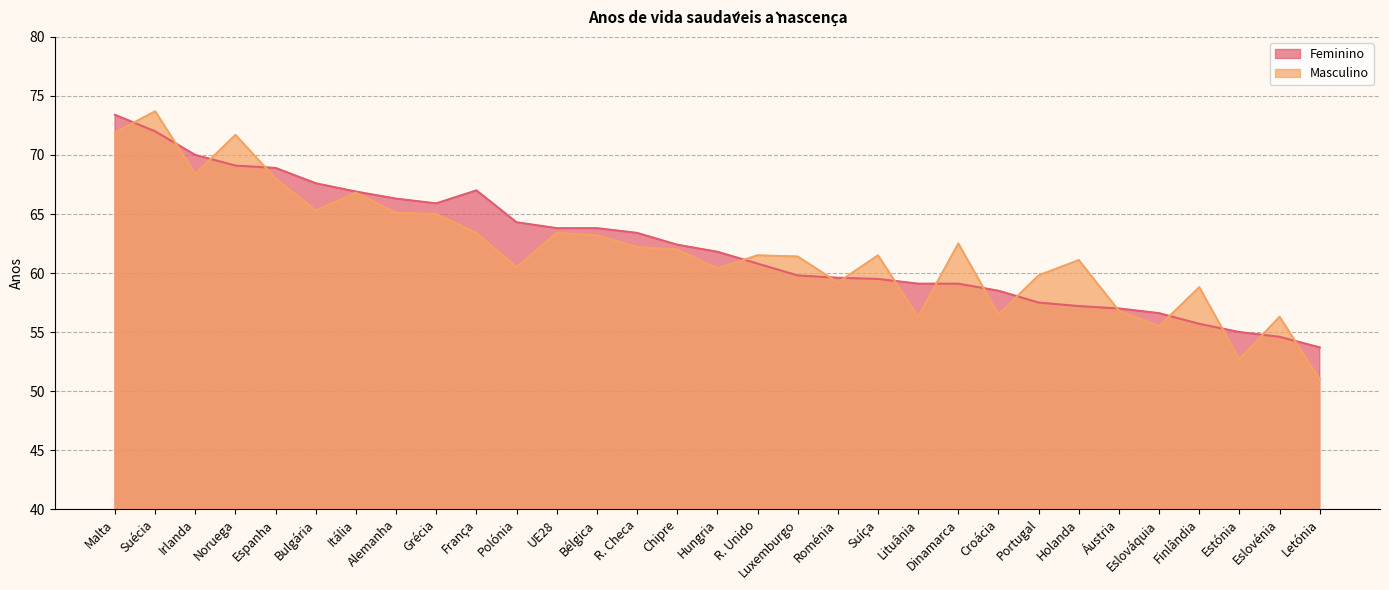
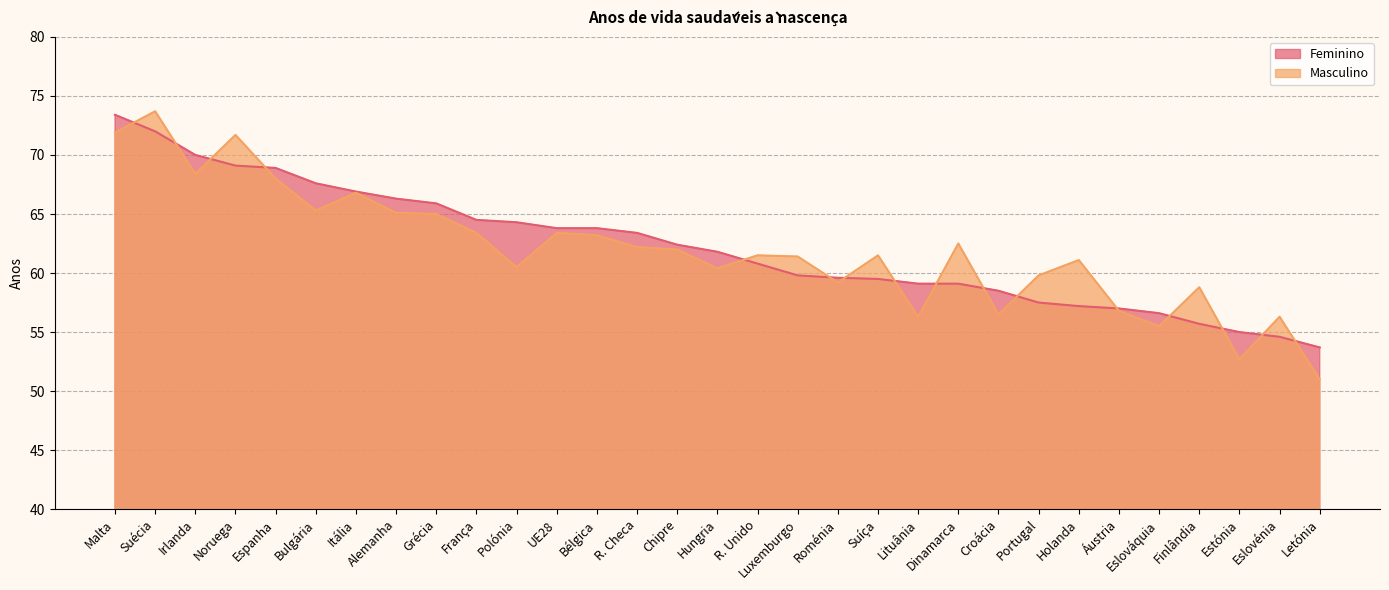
Feminino, França: 67.0 -> 64.5
